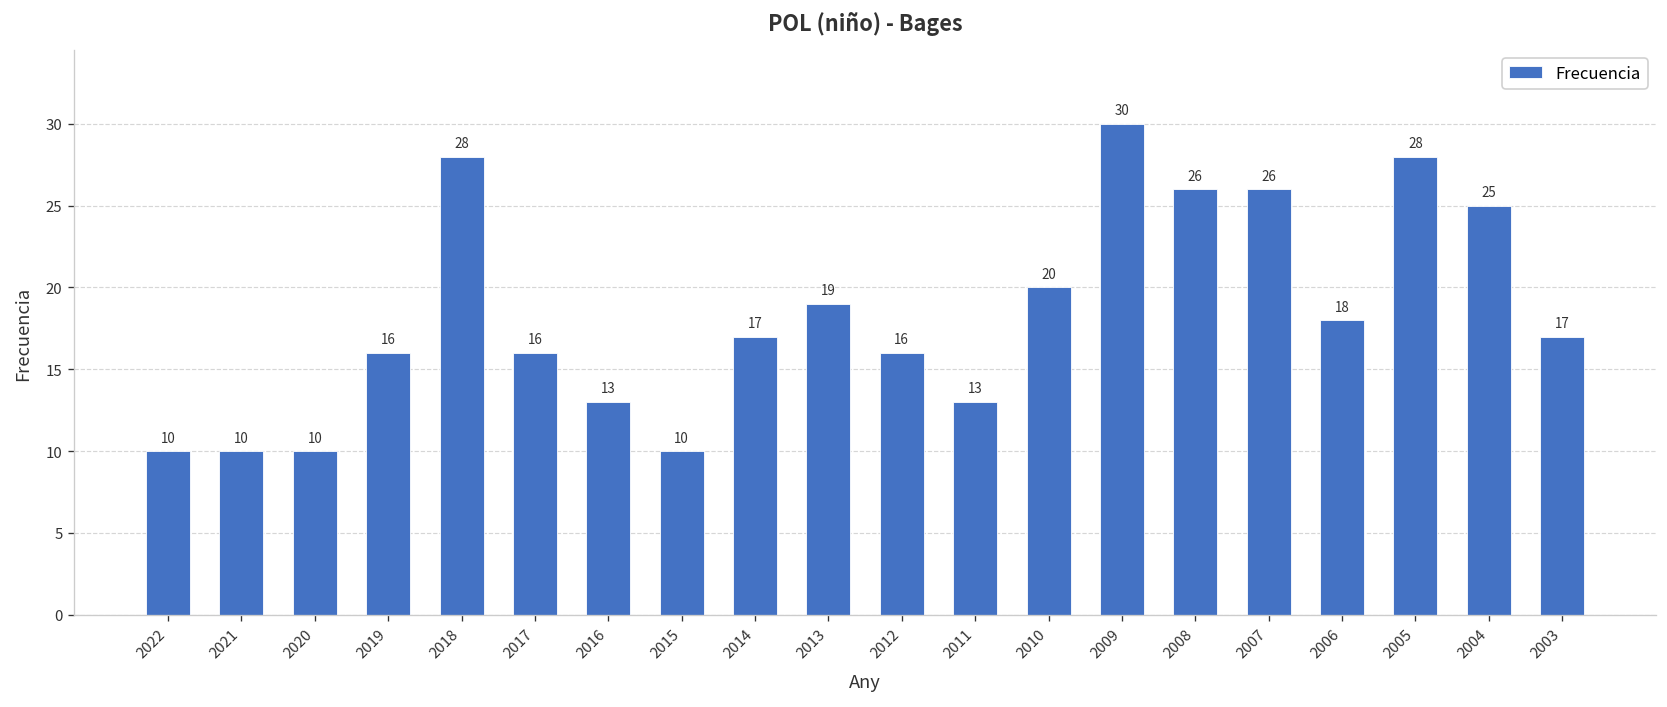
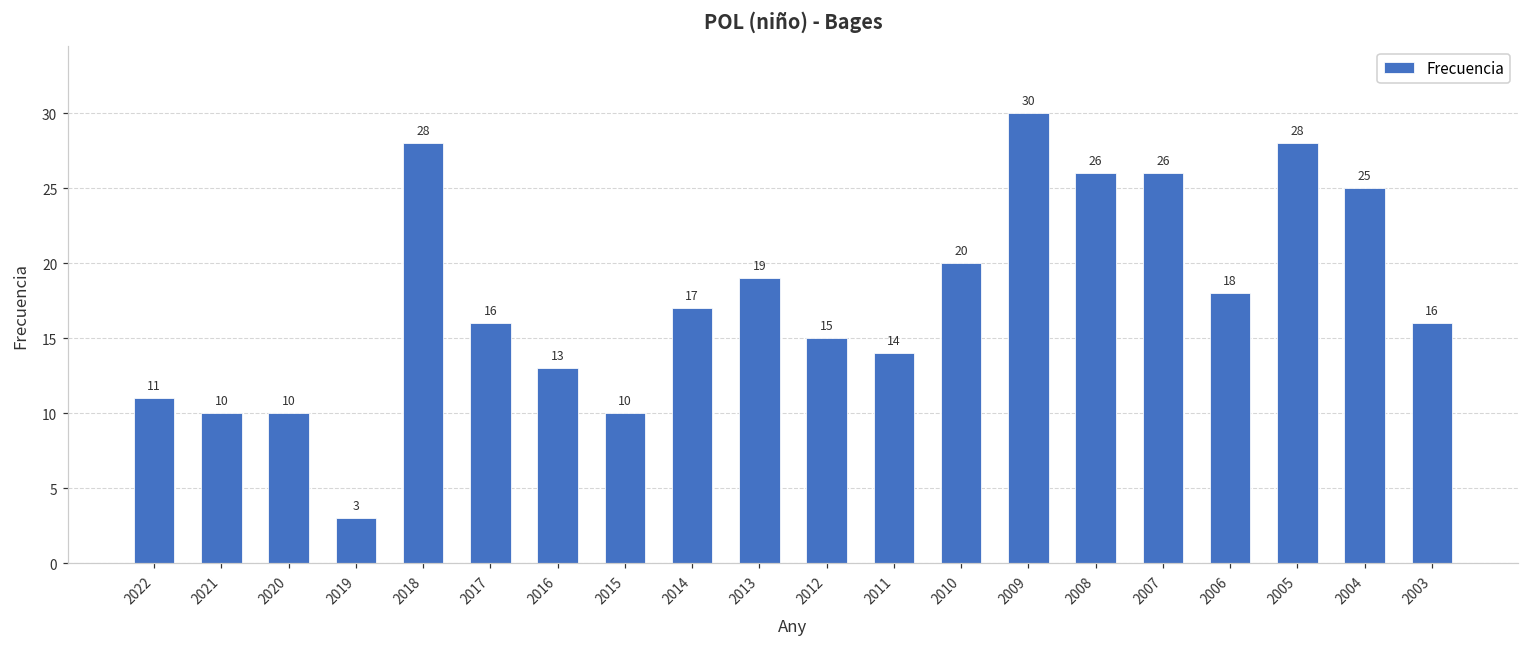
2022: 10 -> 11
2019: 16 -> 3
2012: 16 -> 15
2011: 13 -> 14
2003: 17 -> 16
